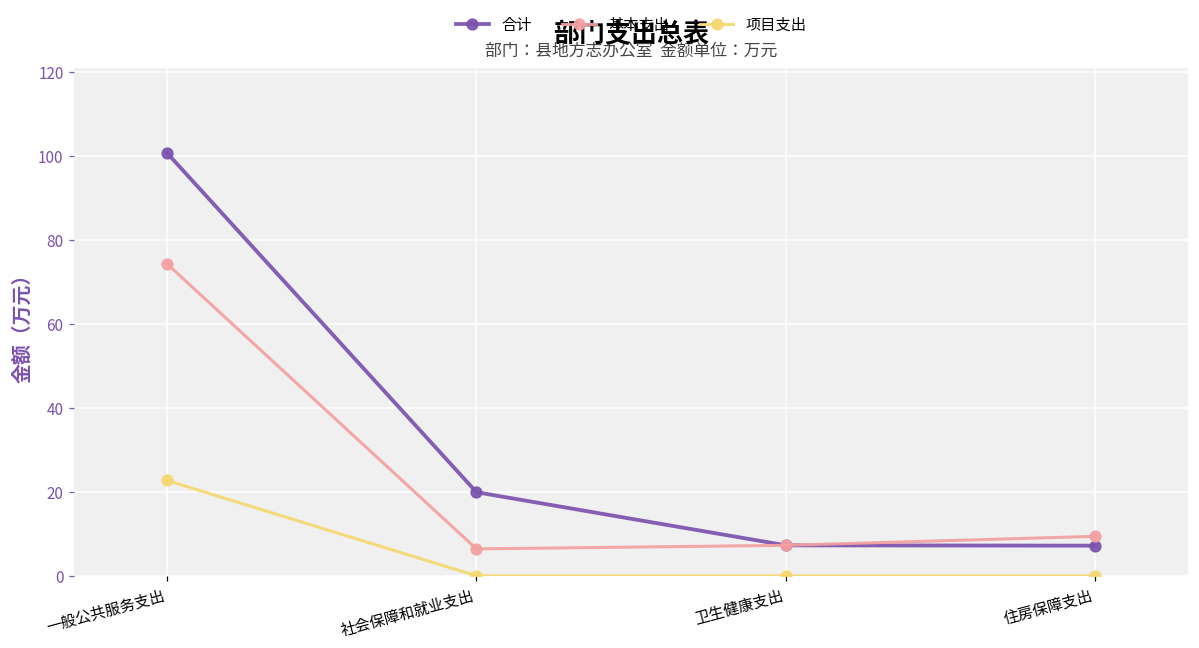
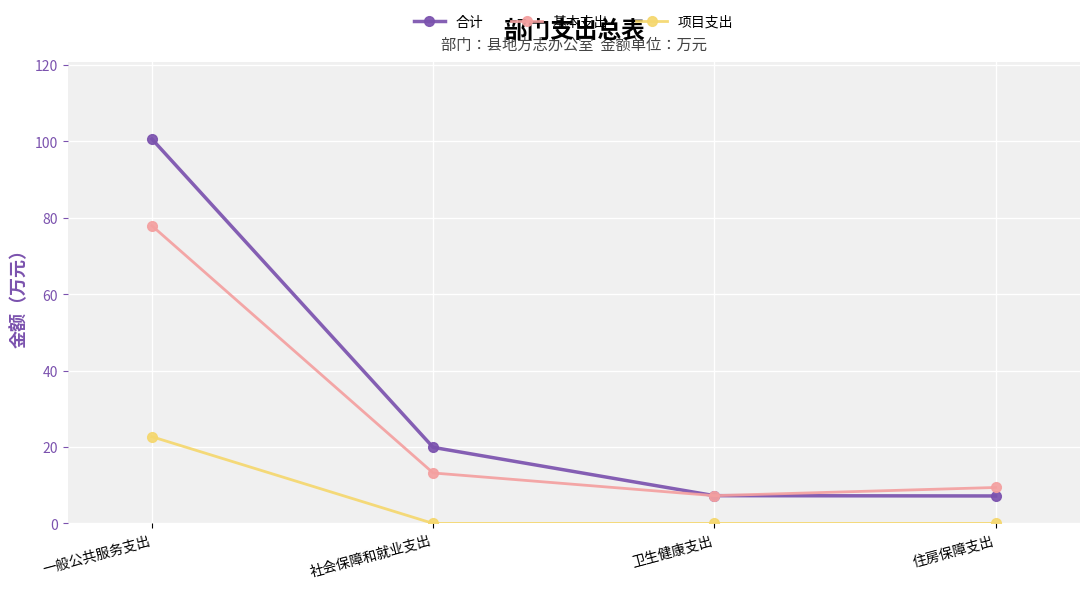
基本支出, 一般公共服务支出: 74 -> 78
基本支出, 社会保障和就业支出: 6 -> 13
